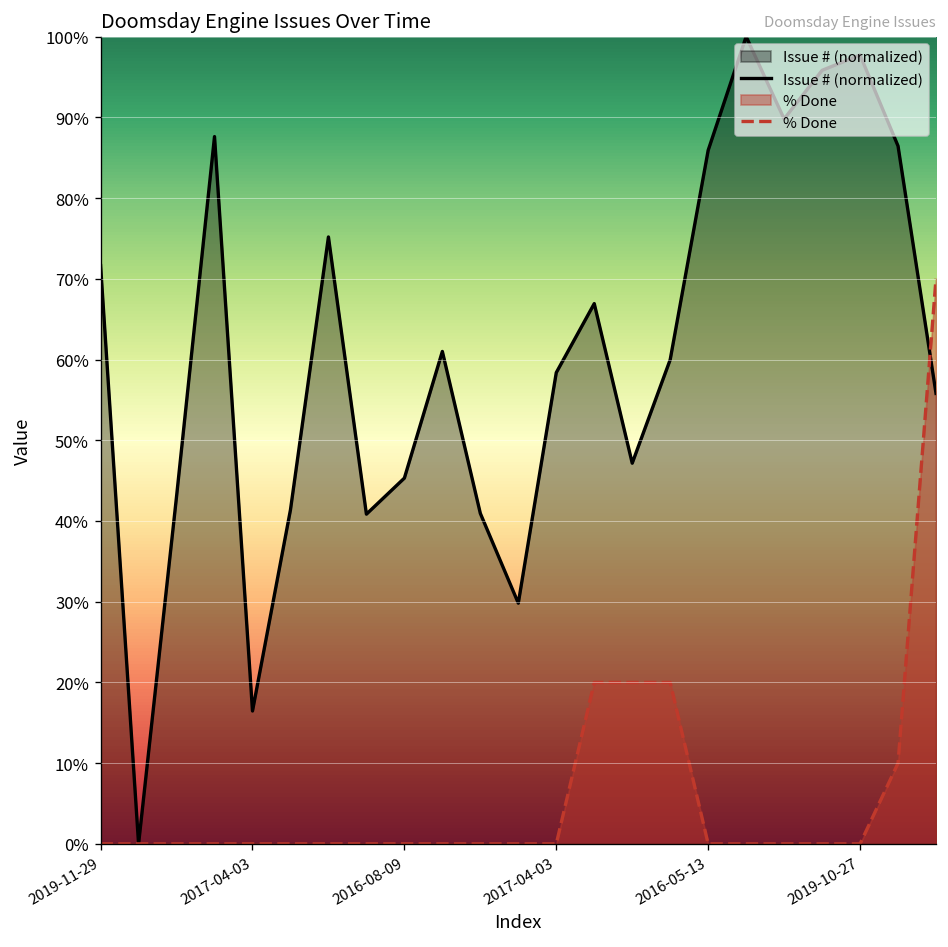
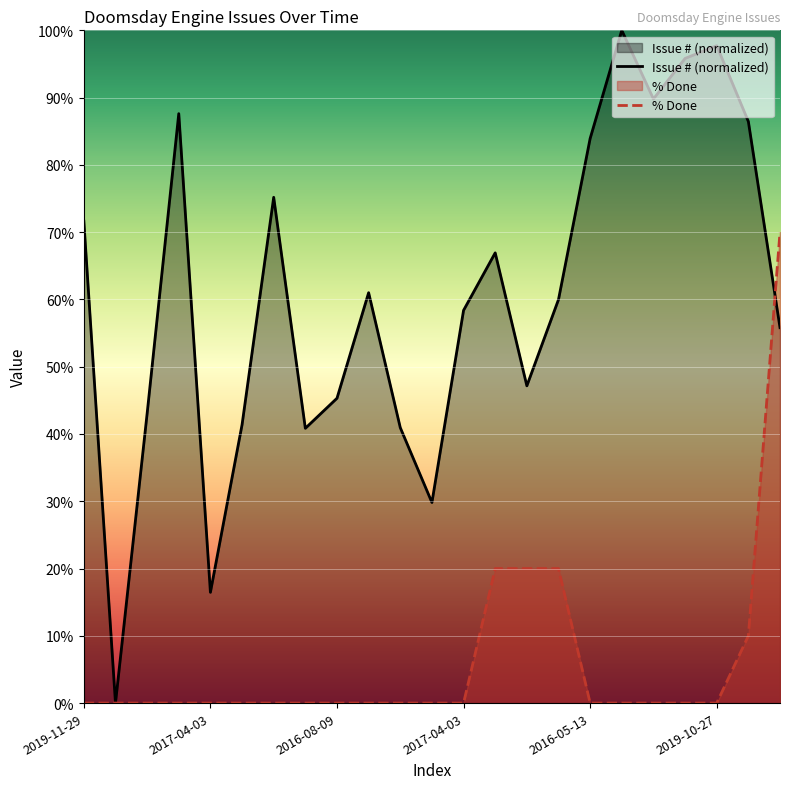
Issue # (normalized), 2016-05-13: 86% -> 84%
